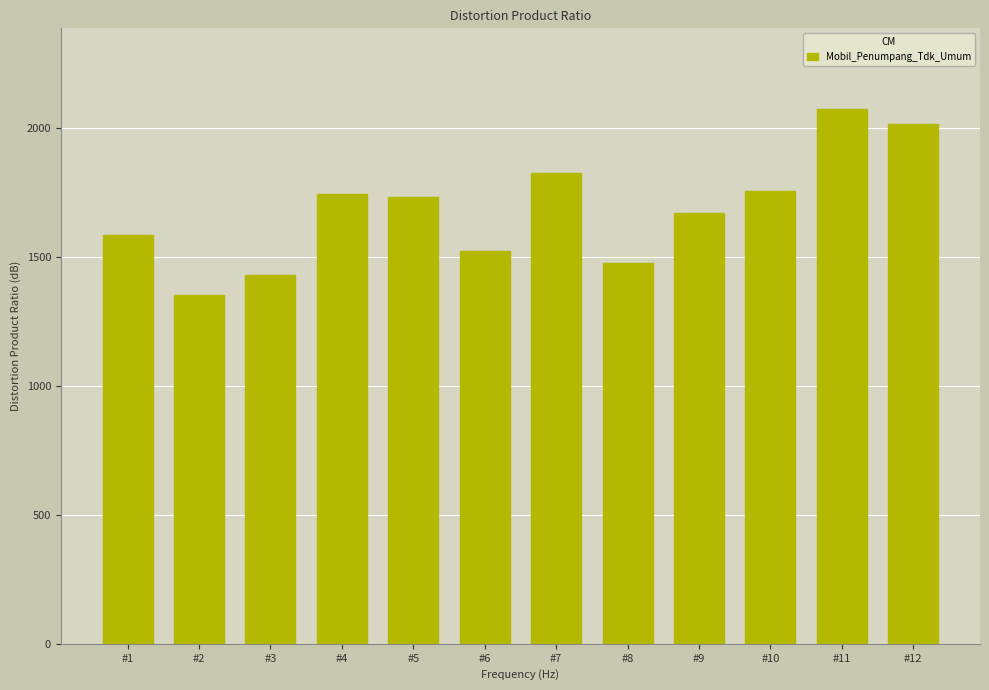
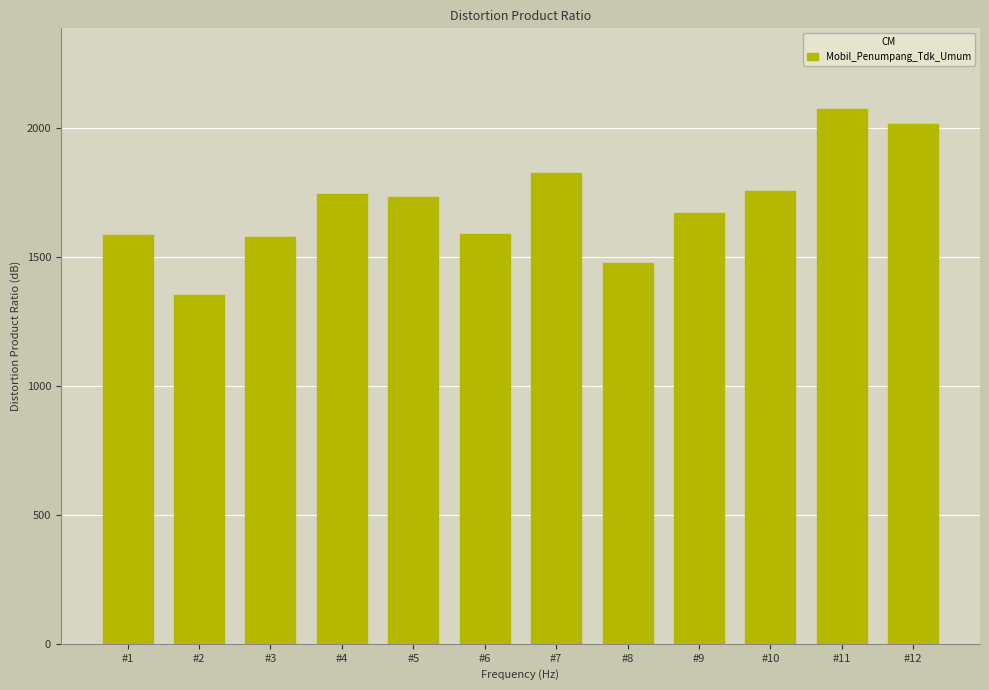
#3: 1430 -> 1580
#6: 1520 -> 1590
